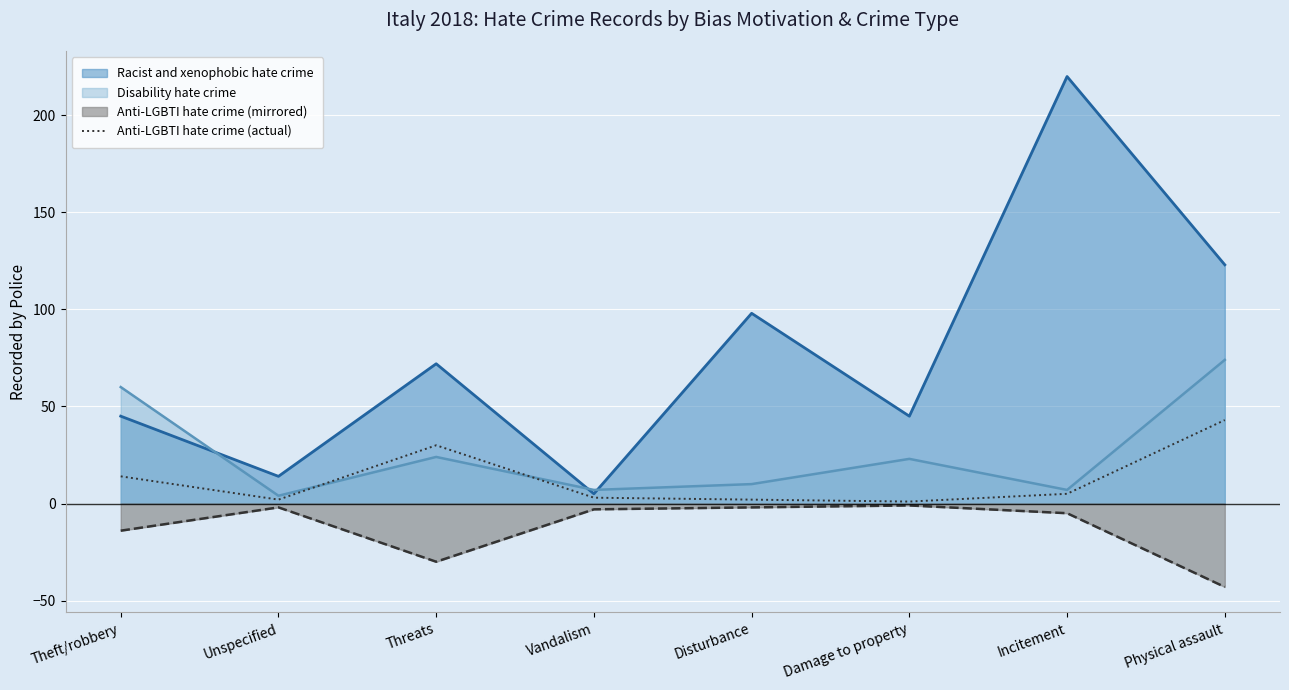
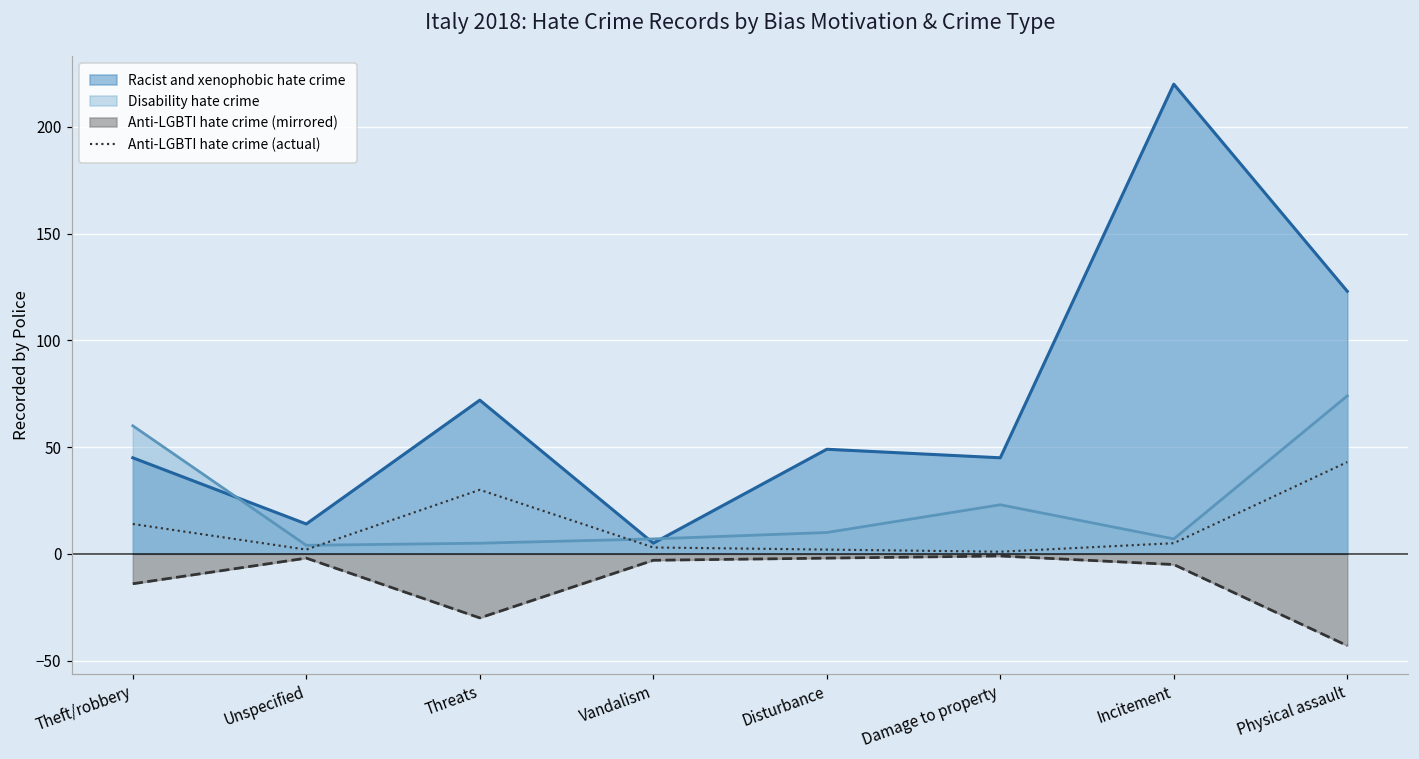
Disability hate crime, Threats: 24 -> 5
Racist and xenophobic hate crime, Disturbance: 98 -> 49
